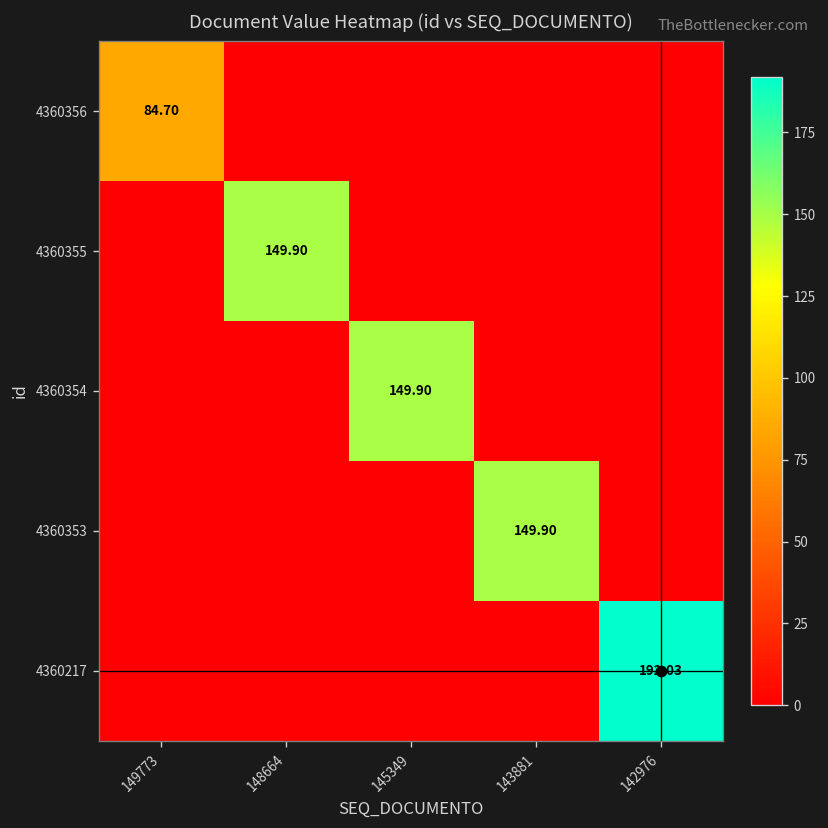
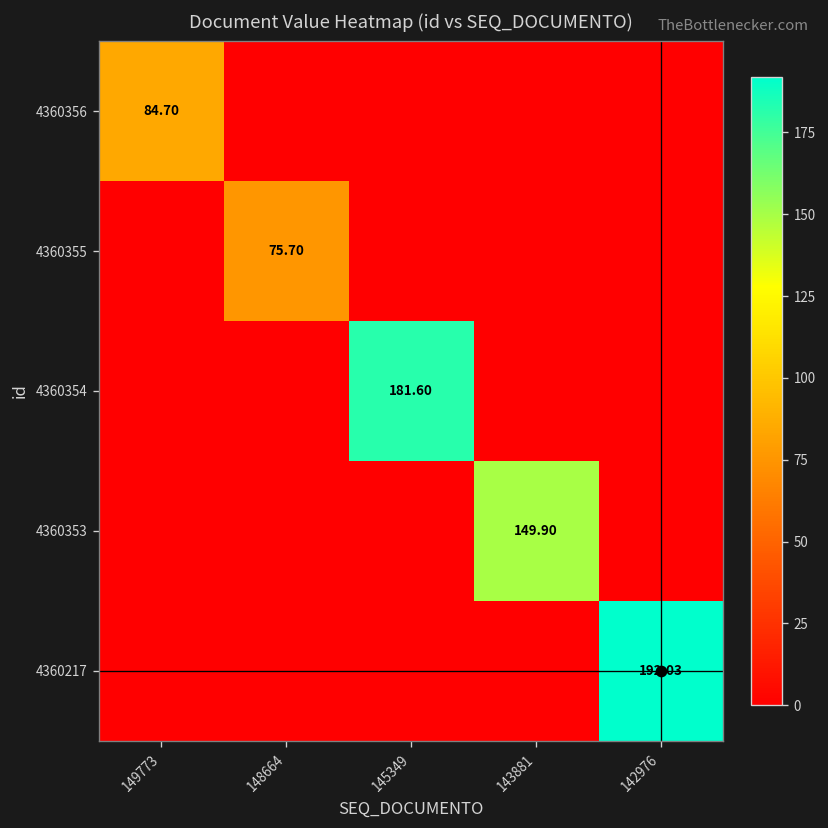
4360355, 148664: 149.90 -> 75.70
4360354, 145349: 149.90 -> 181.60
